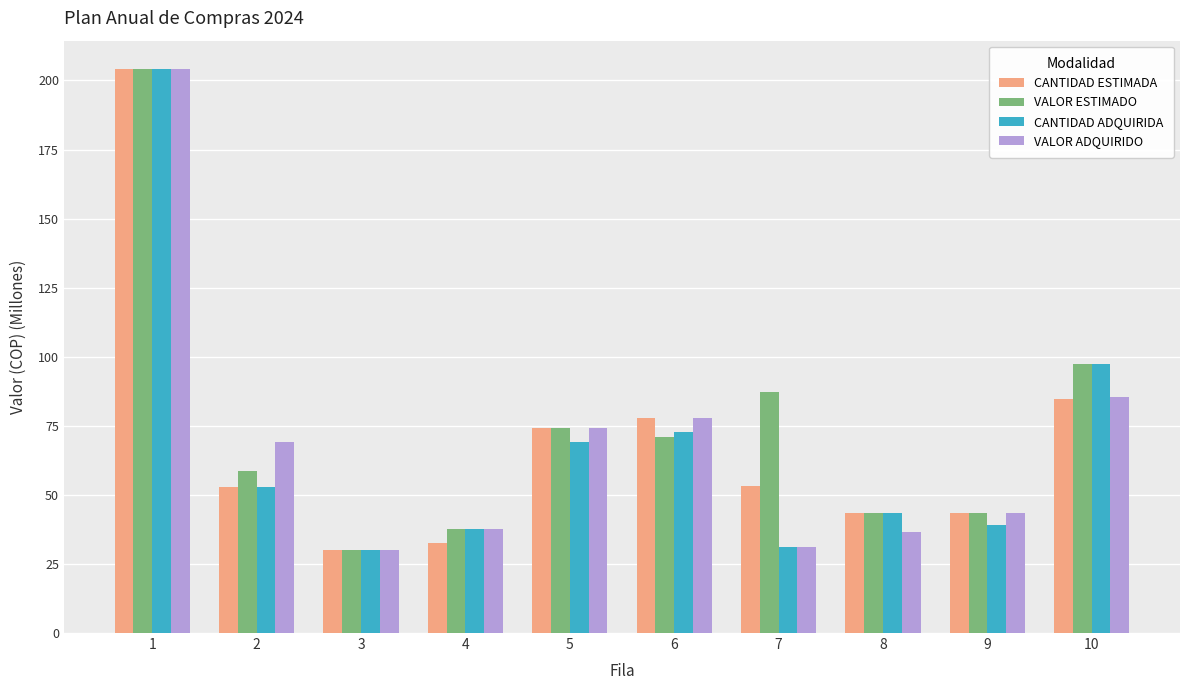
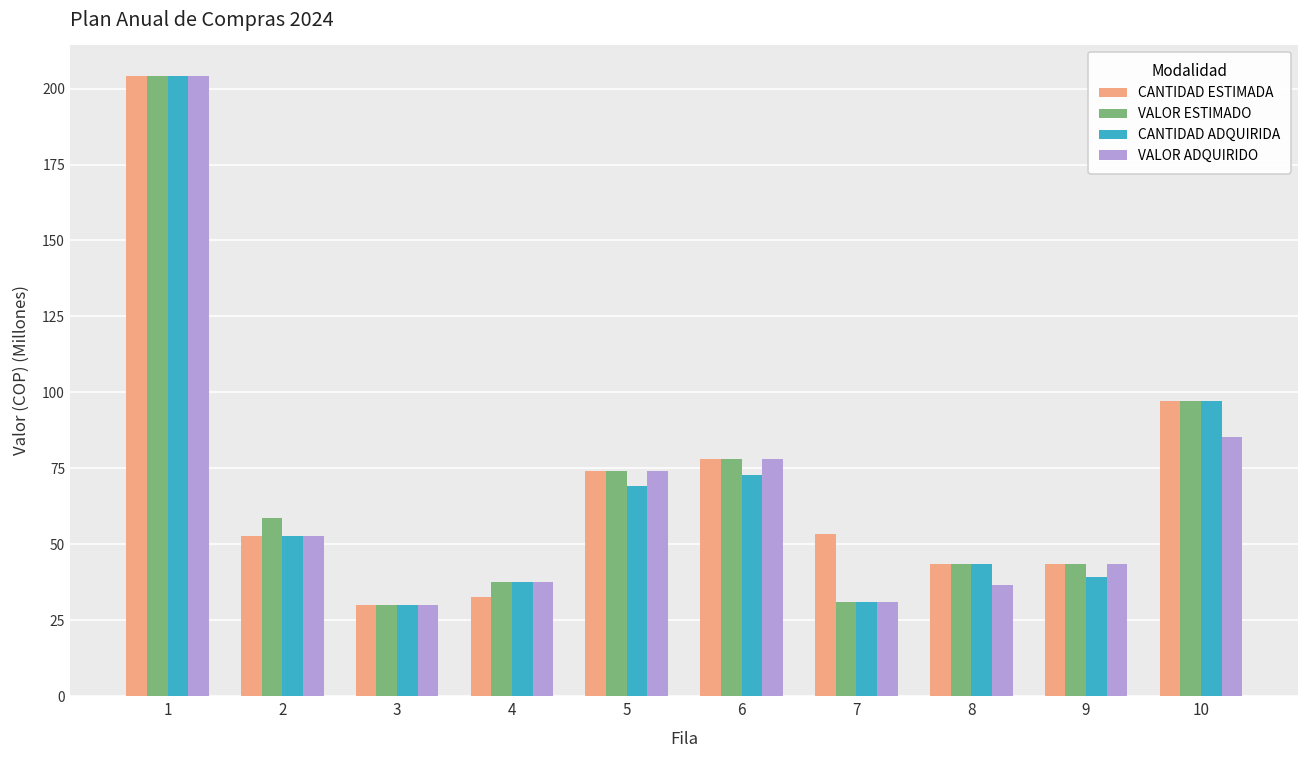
VALOR ADQUIRIDO, 2: 69 -> 53
VALOR ESTIMADO, 6: 71 -> 78
VALOR ESTIMADO, 7: 87 -> 31
CANTIDAD ESTIMADA, 10: 85 -> 97
